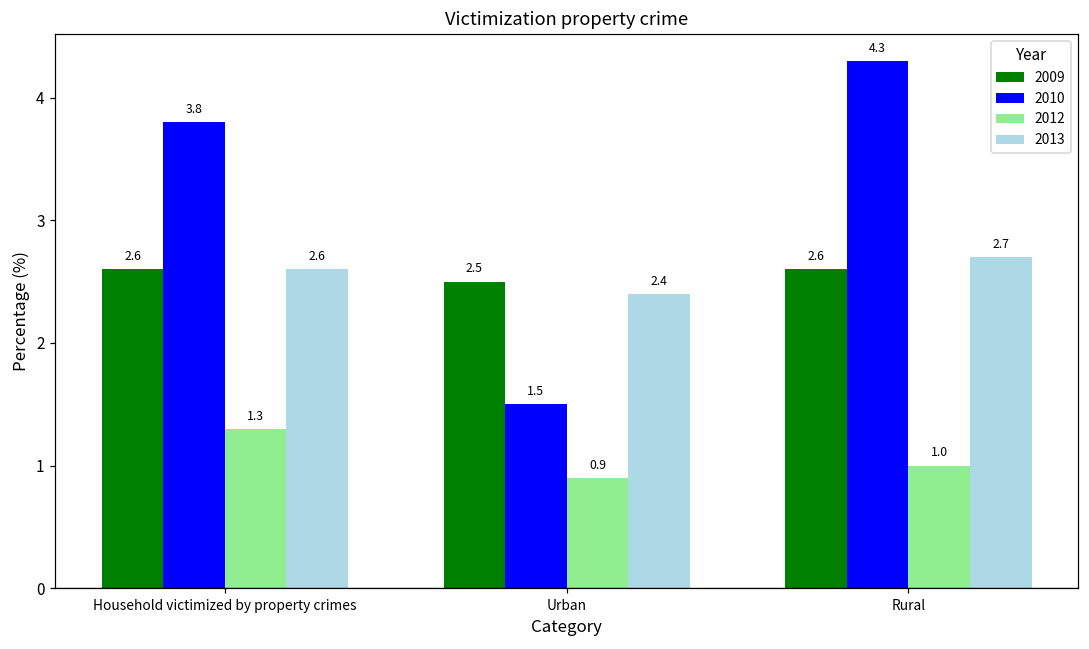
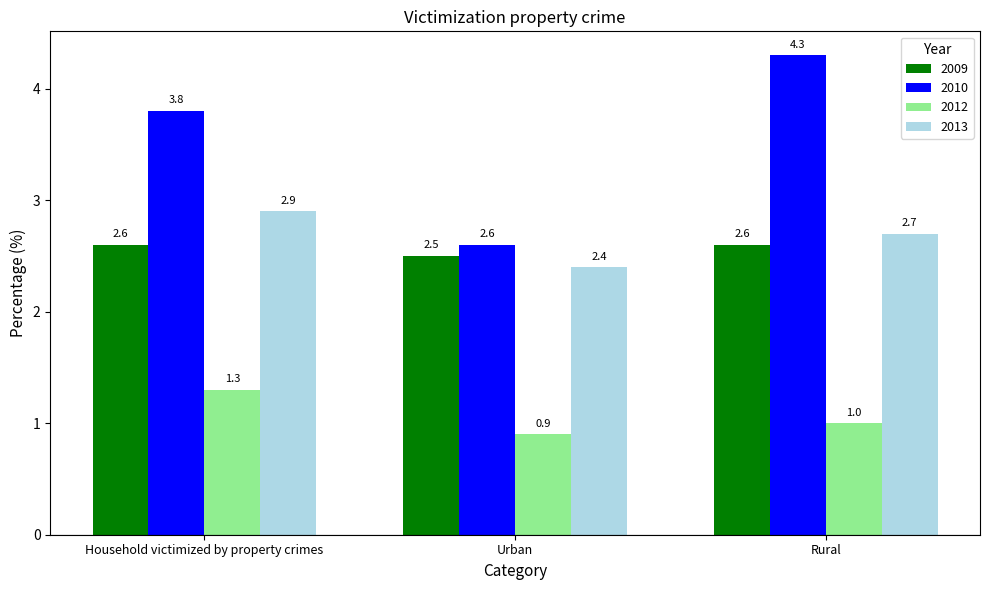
2013, Household victimized by property crimes: 2.6 -> 2.9
2010, Urban: 1.5 -> 2.6
